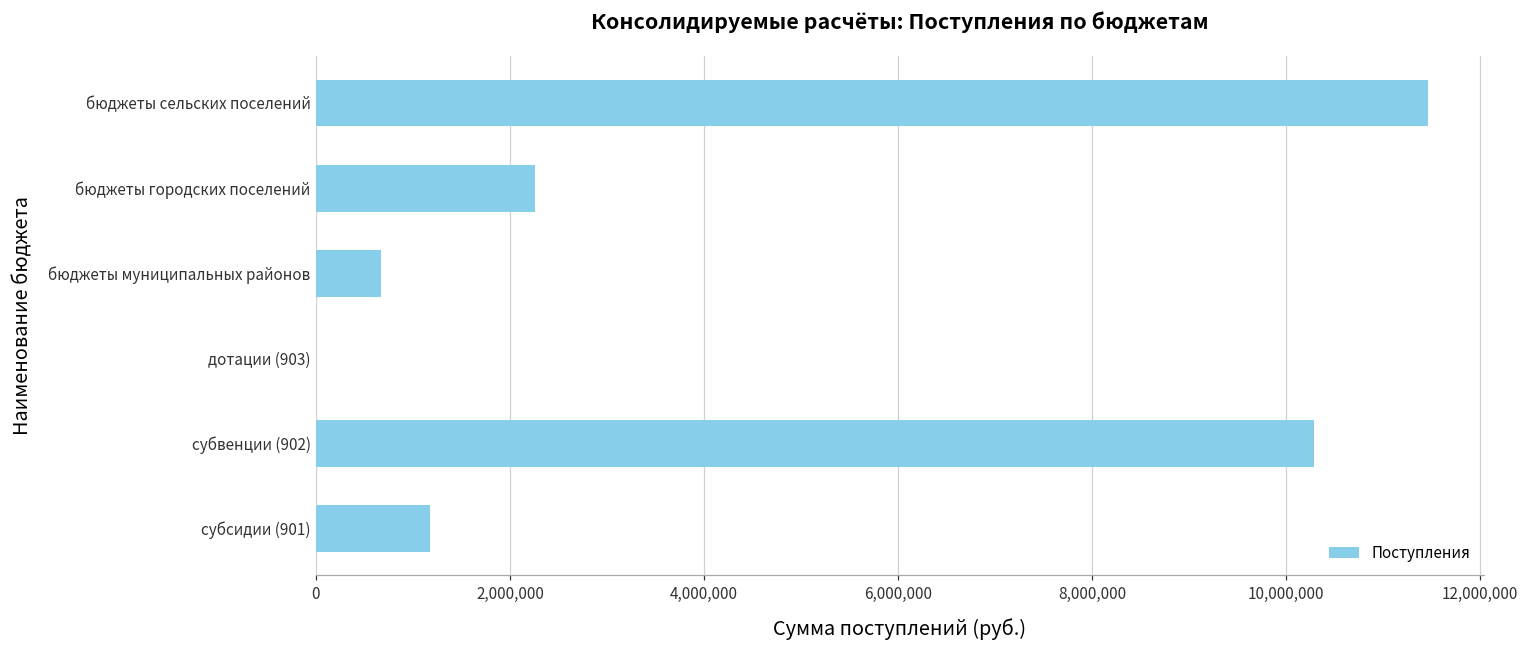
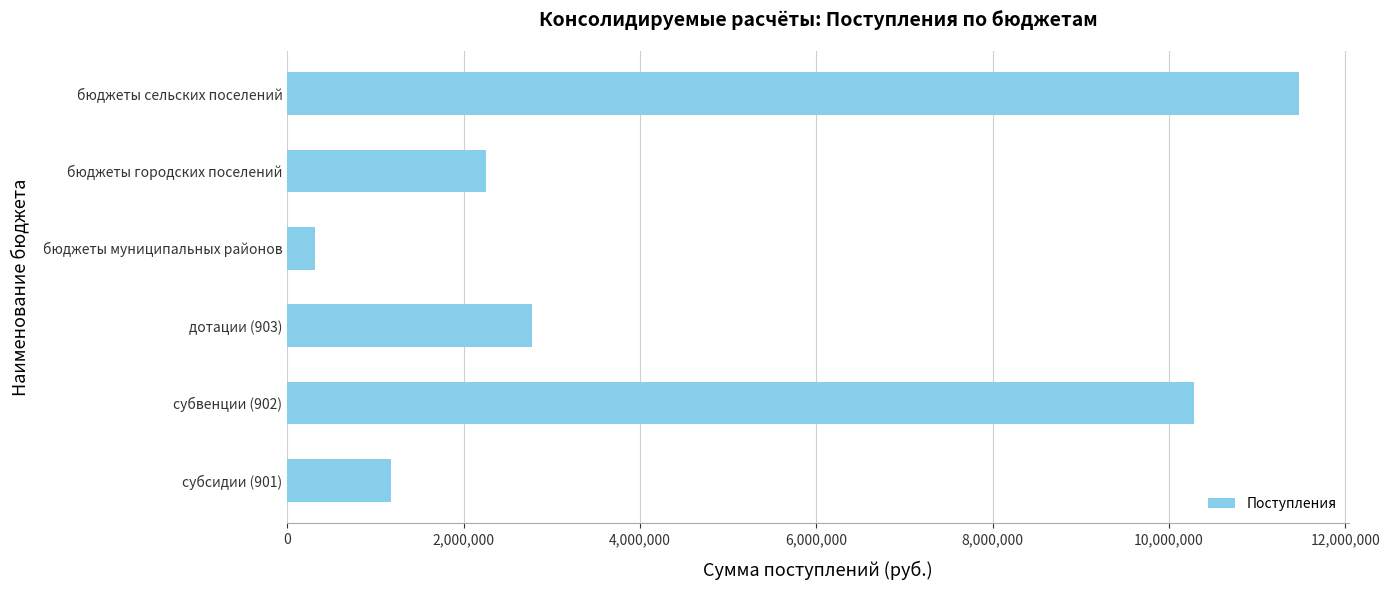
бюджеты муниципальных районов: 700,000 -> 300,000
дотации (903): 0 -> 2,800,000
